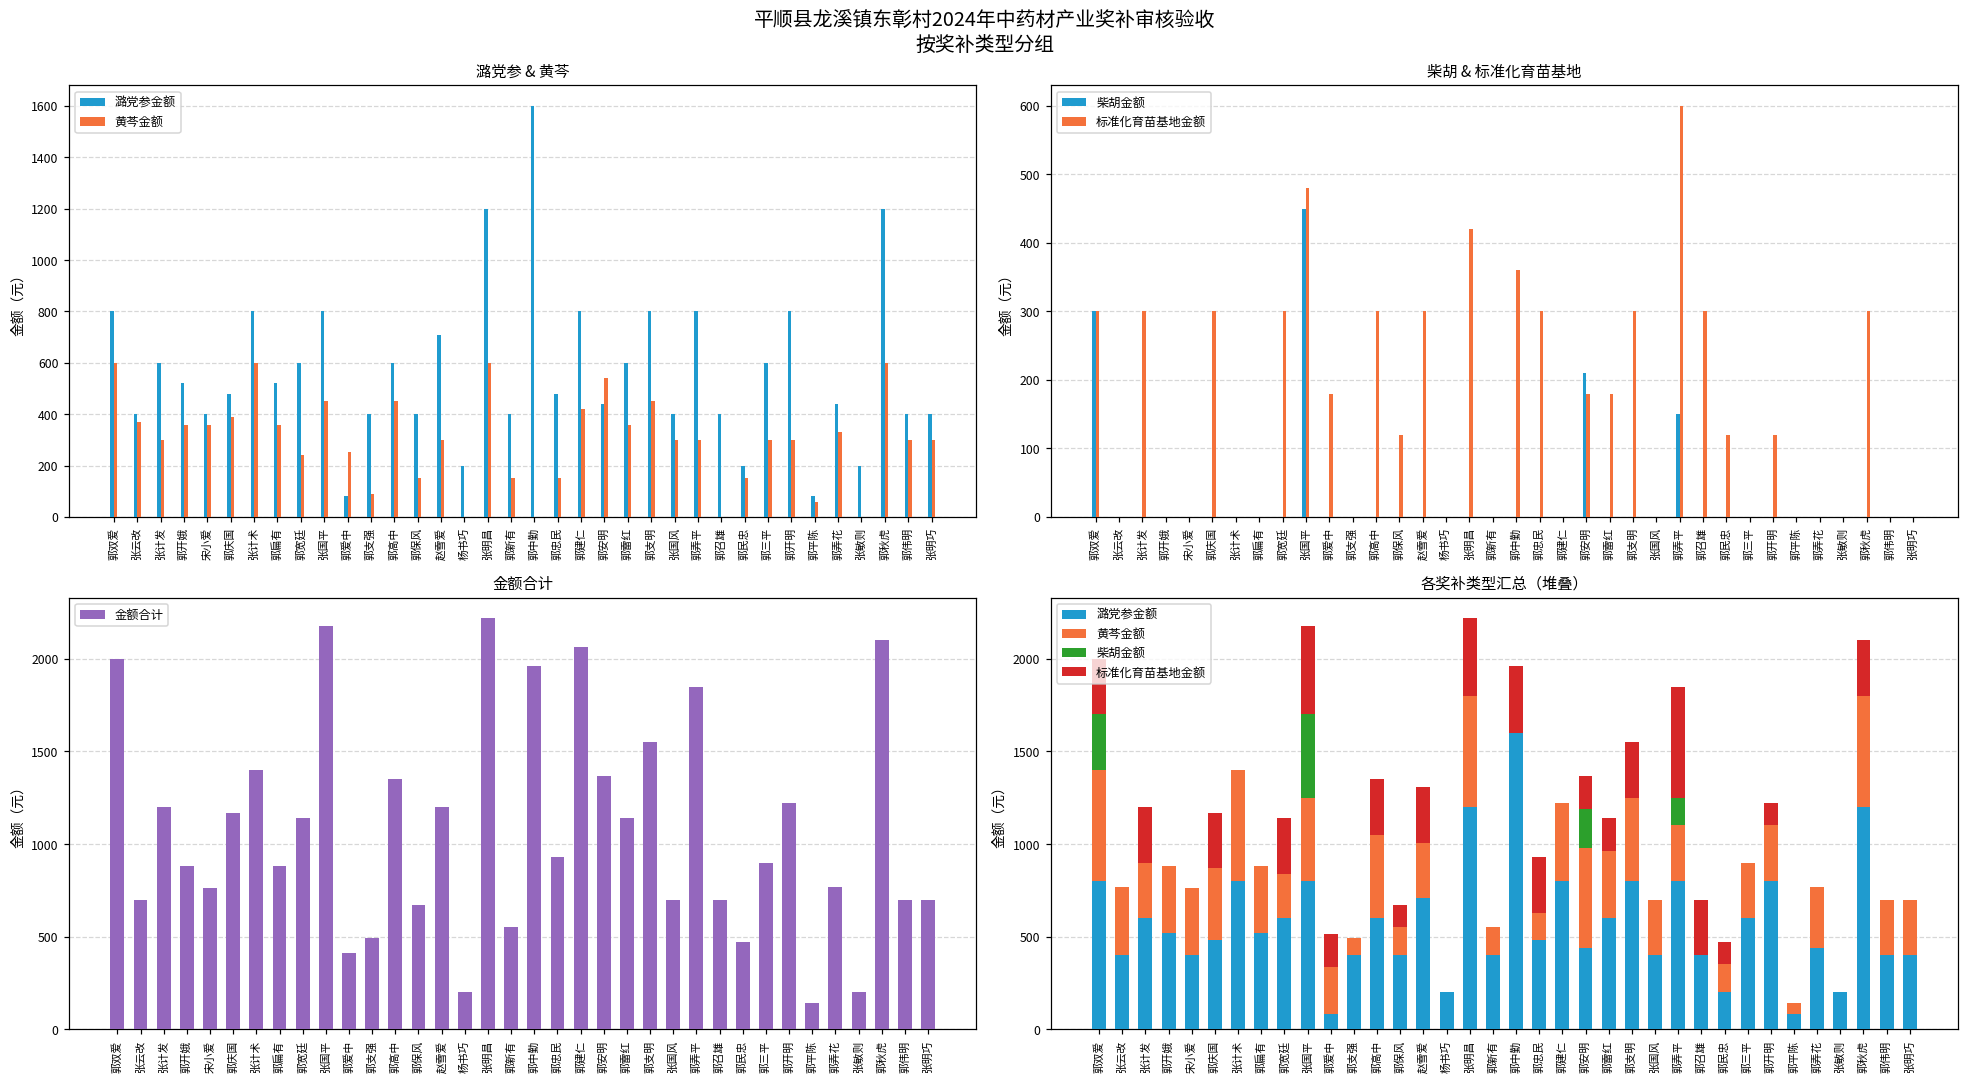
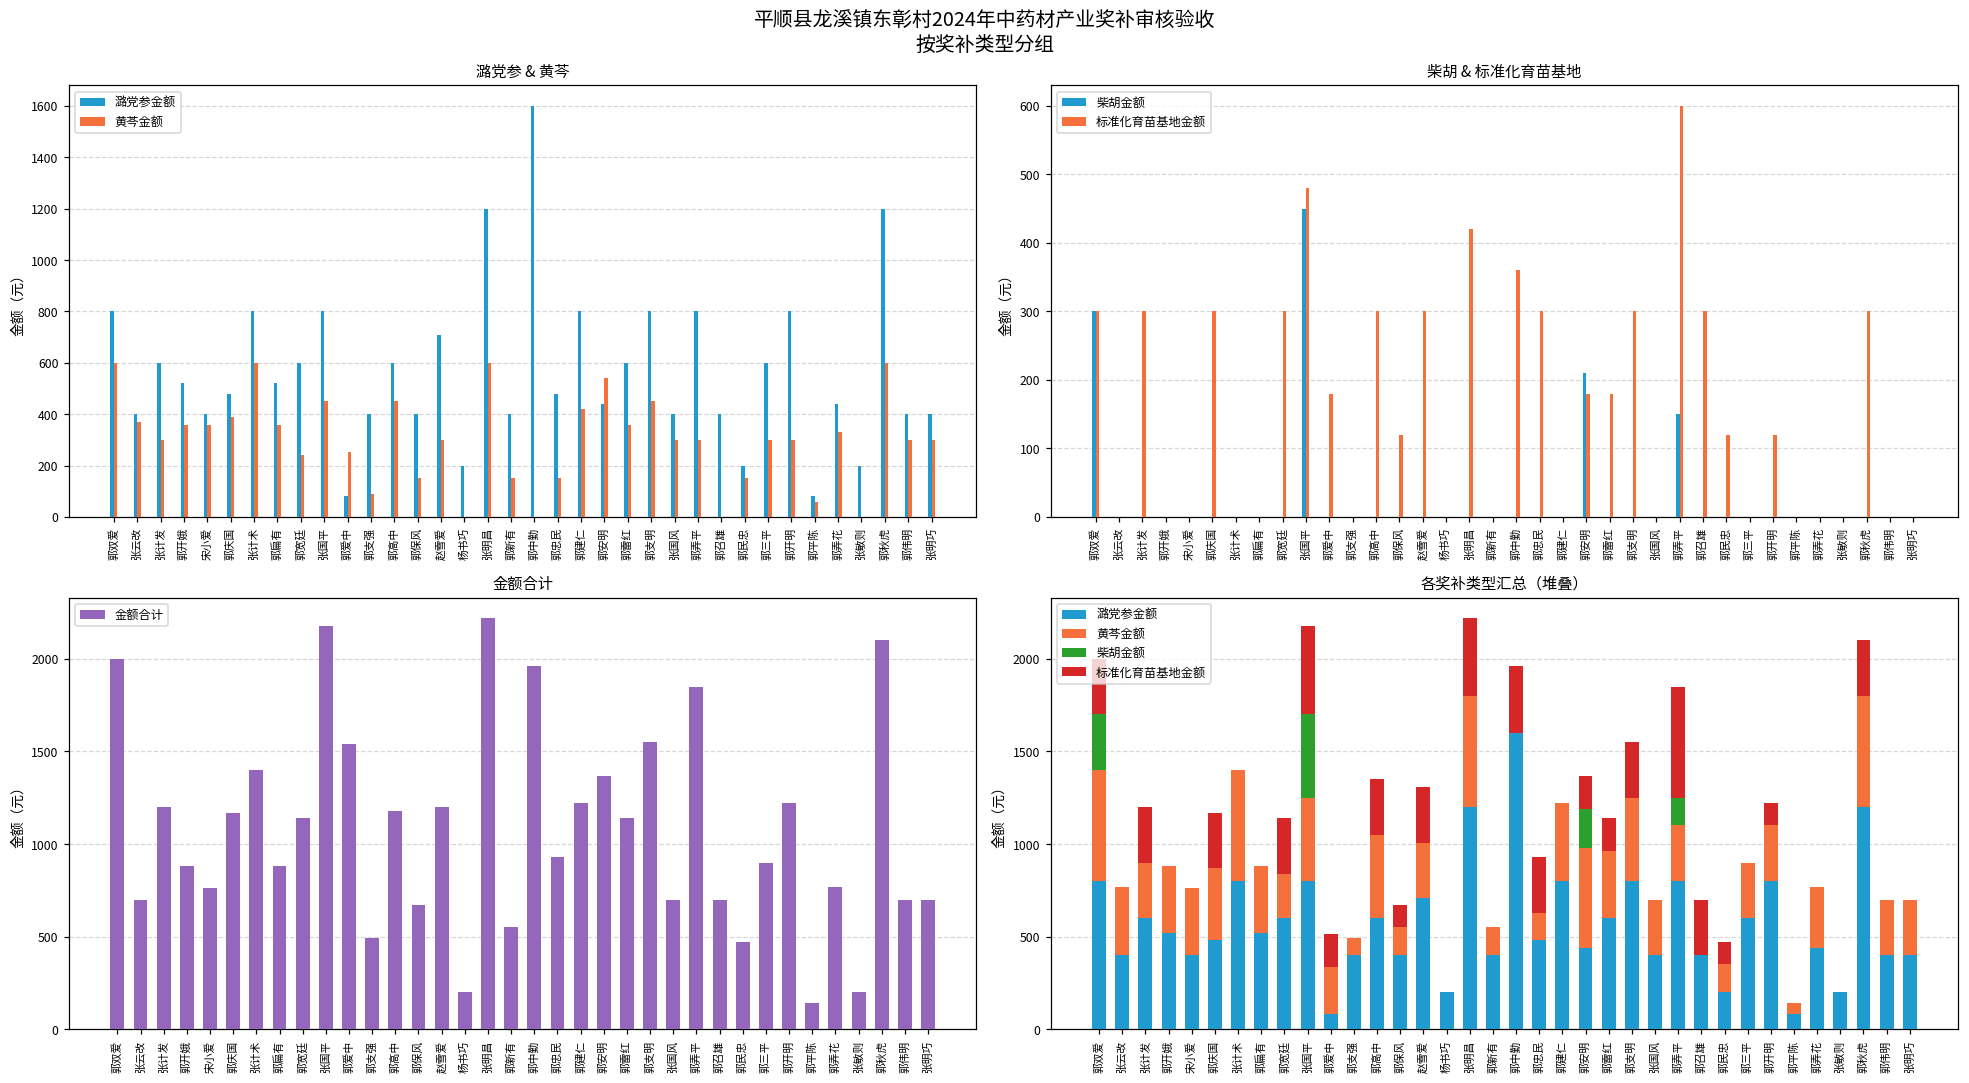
金额合计, 郭爱中: 410 -> 1540
金额合计, 郭高中: 1350 -> 1180
金额合计, 郭建仁: 2060 -> 1220
